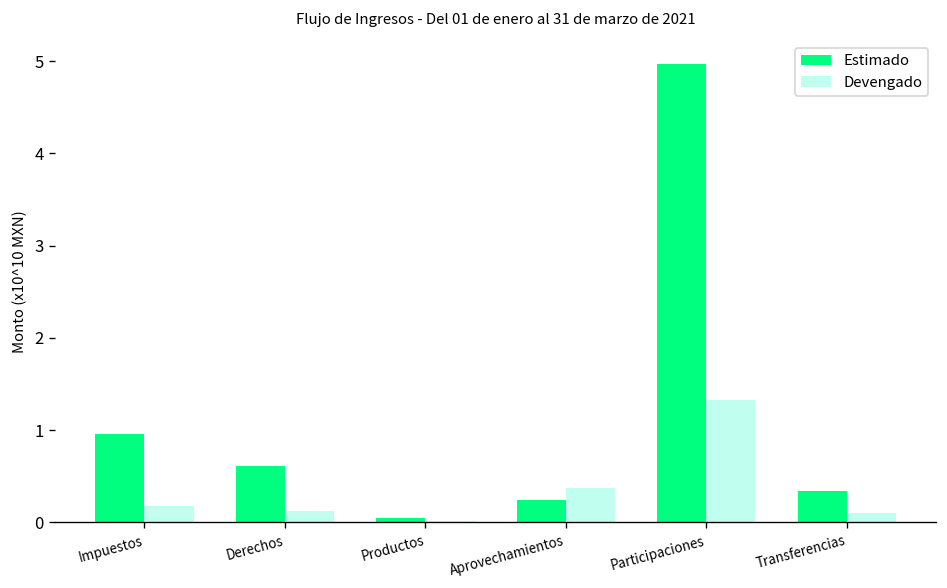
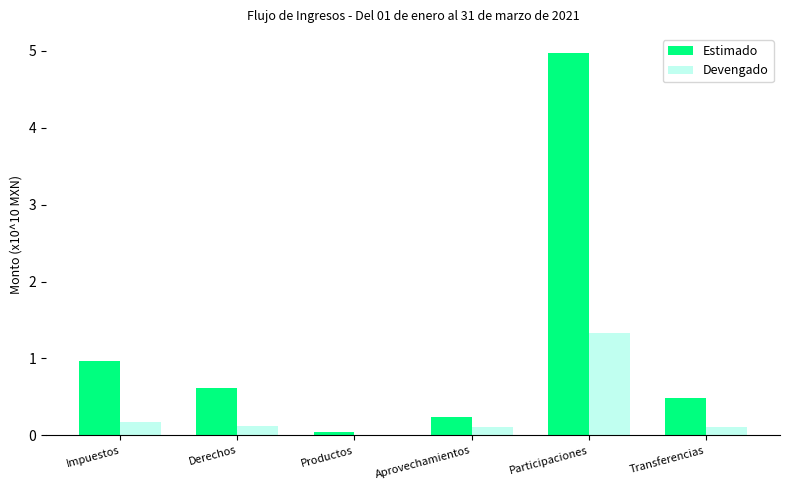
Devengado, Aprovechamientos: 0.4 -> 0.1
Estimado, Transferencias: 0.3 -> 0.5
